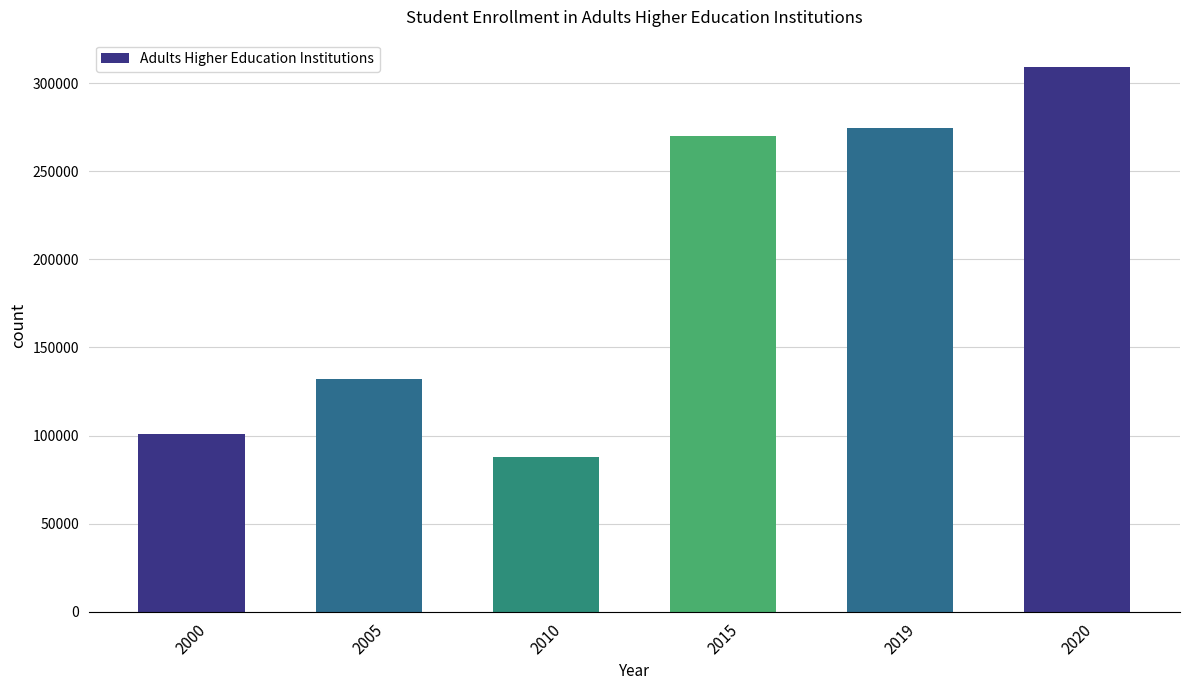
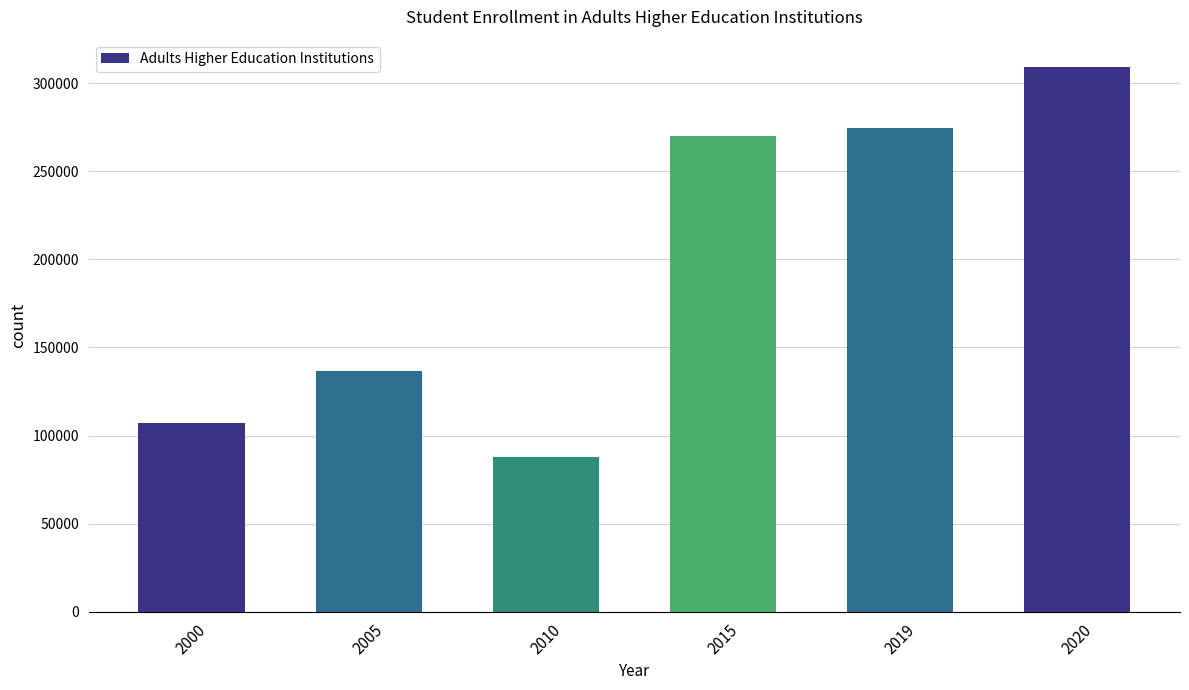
2000: 101000 -> 107000
2005: 132000 -> 137000
